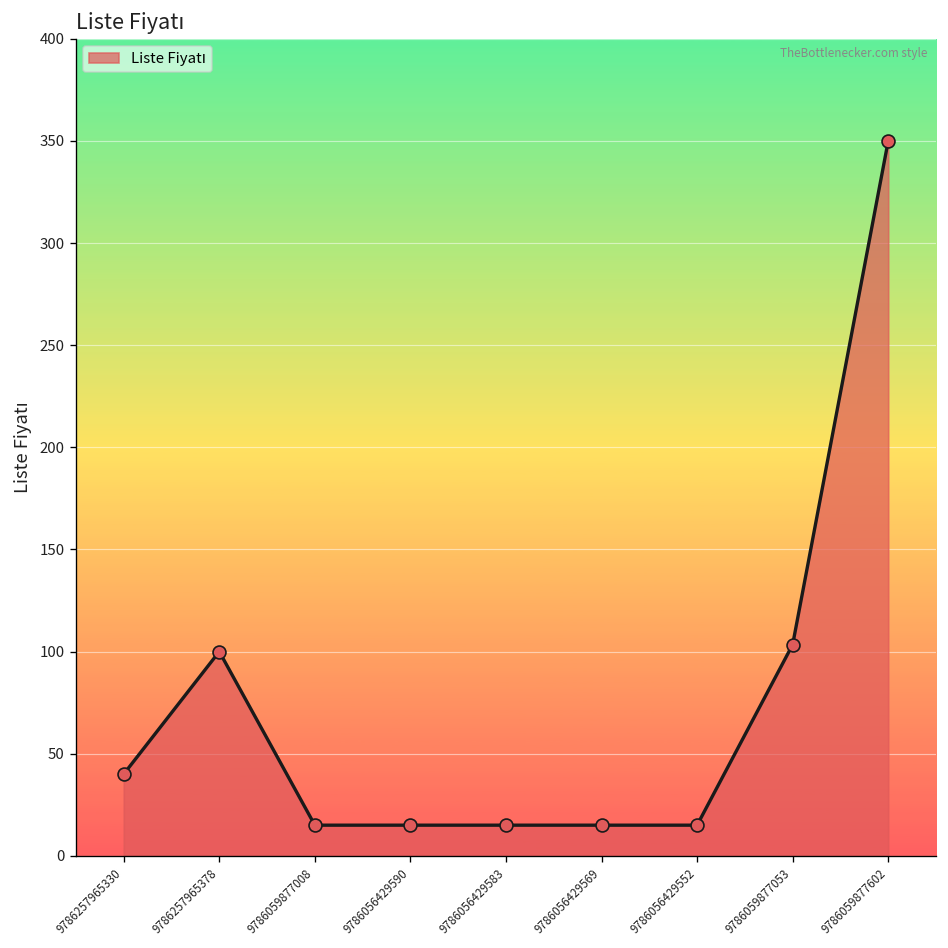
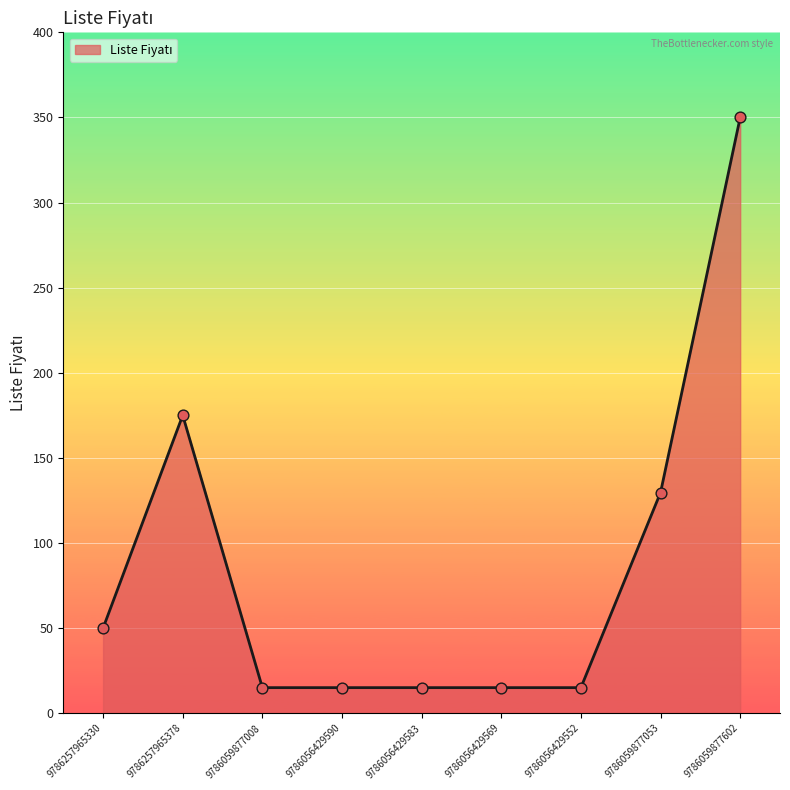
9786257965330: 40 -> 50
9786257965378: 100 -> 175
9786059877053: 103 -> 130
